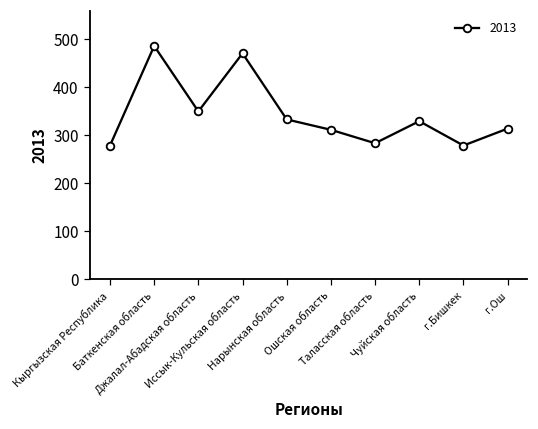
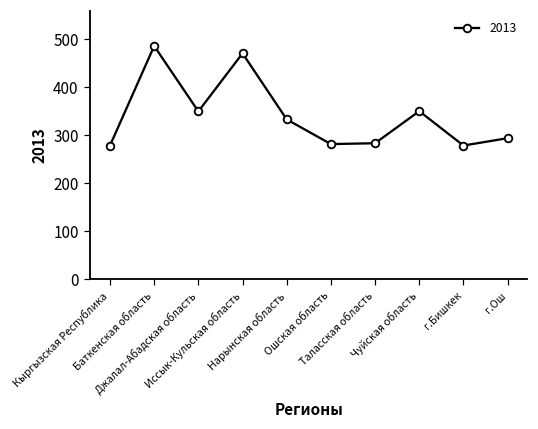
Ошская область: 310 -> 280
Чуйская область: 330 -> 350
г.Ош: 310 -> 290
